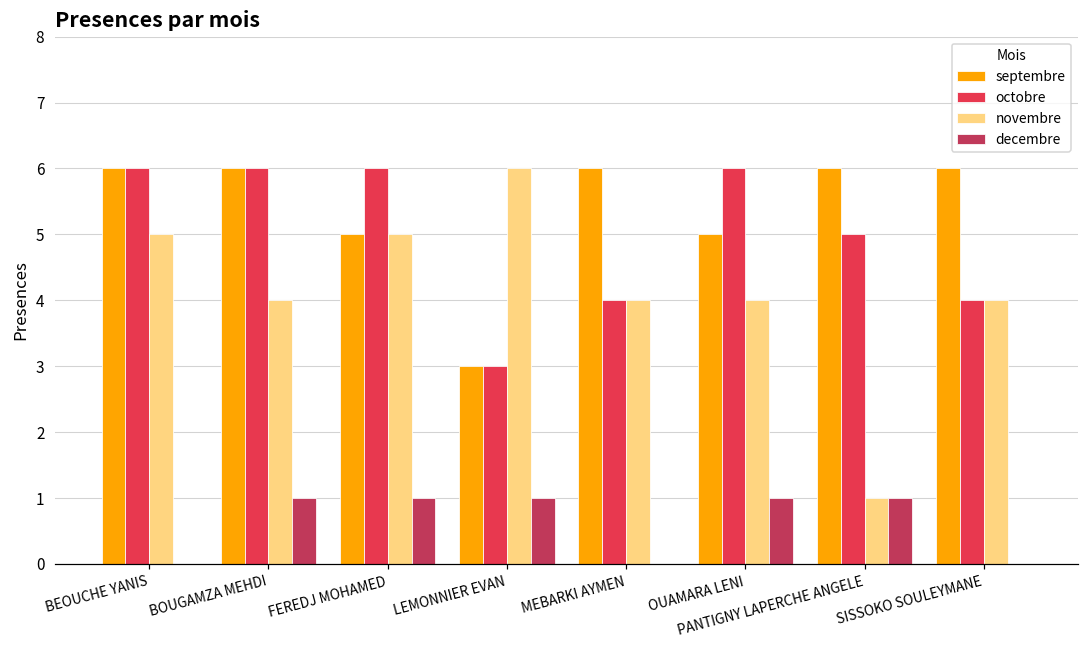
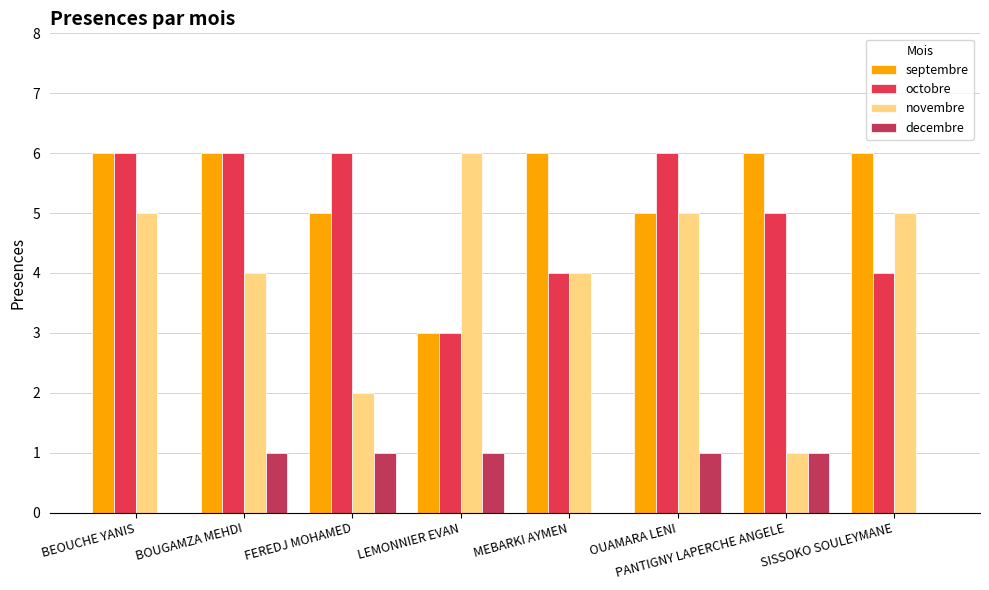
novembre, FEREDJ MOHAMED: 5 -> 2
novembre, OUAMARA LENI: 4 -> 5
novembre, SISSOKO SOULEYMANE: 4 -> 5
